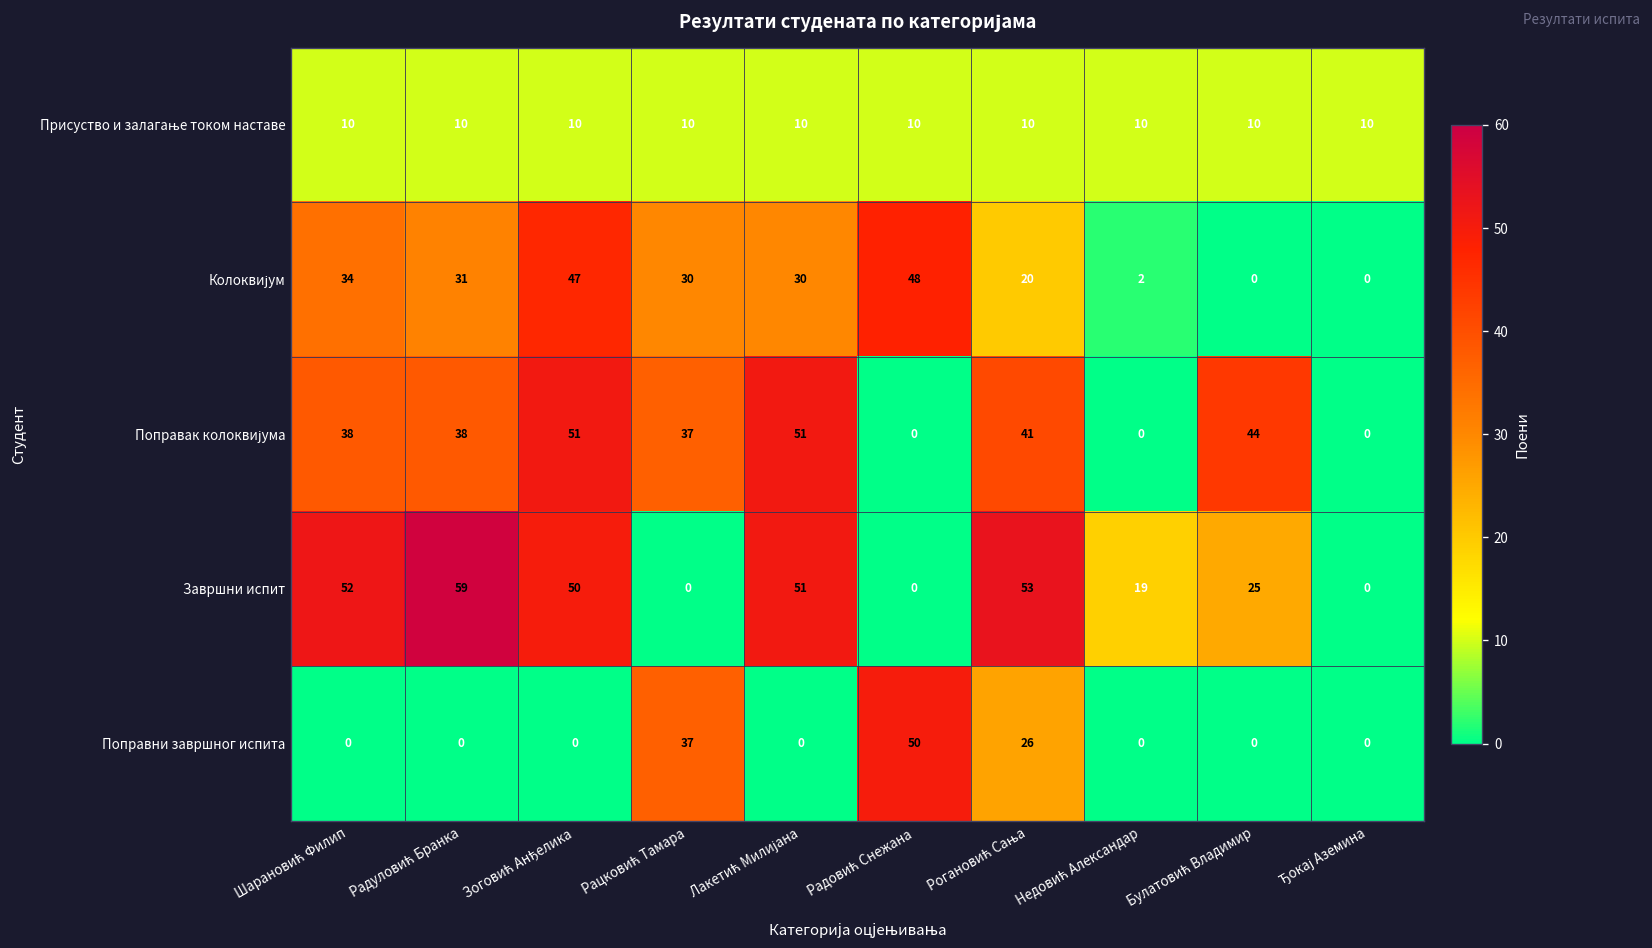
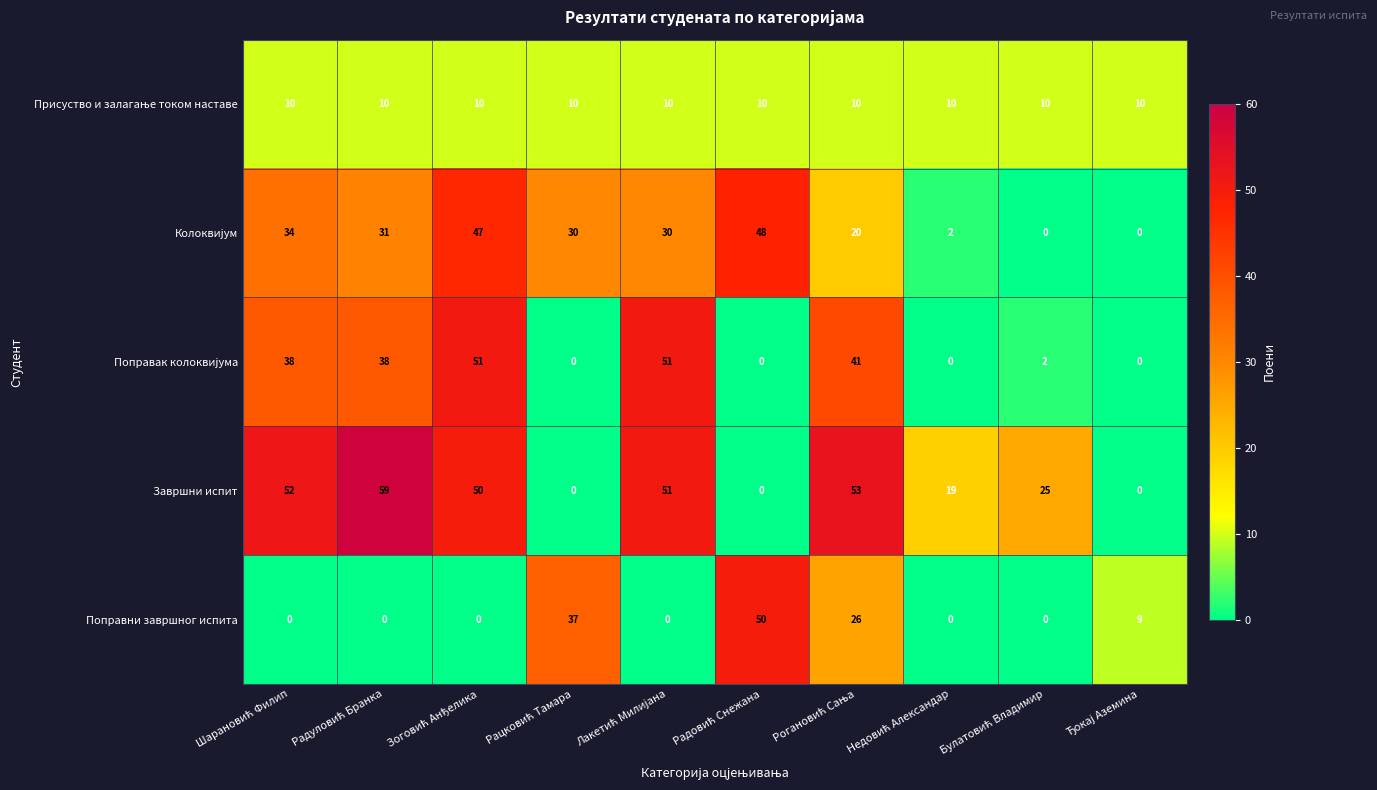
Поправак колоквијума, Рацковић Тамара: 37 -> 0
Поправак колоквијума, Булатовић Владимир: 44 -> 2
Поправни завршног испита, Ђокај Аземина: 0 -> 9
